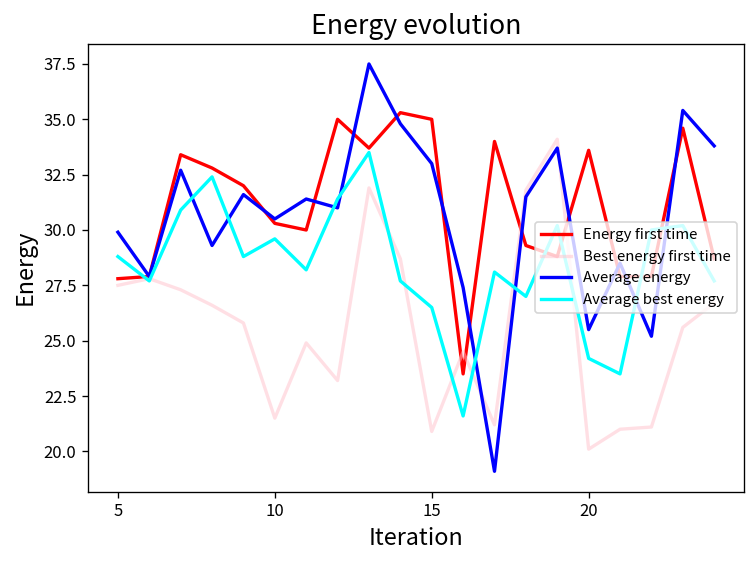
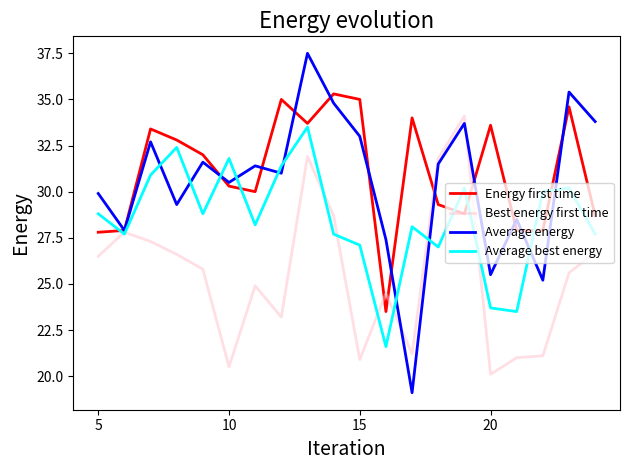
Best energy first time, 5: 27.5 -> 26.5
Best energy first time, 10: 21.5 -> 20.5
Average best energy, 10: 29.6 -> 31.8
Average best energy, 15: 26.5 -> 27.1
Average best energy, 20: 24.2 -> 23.7
